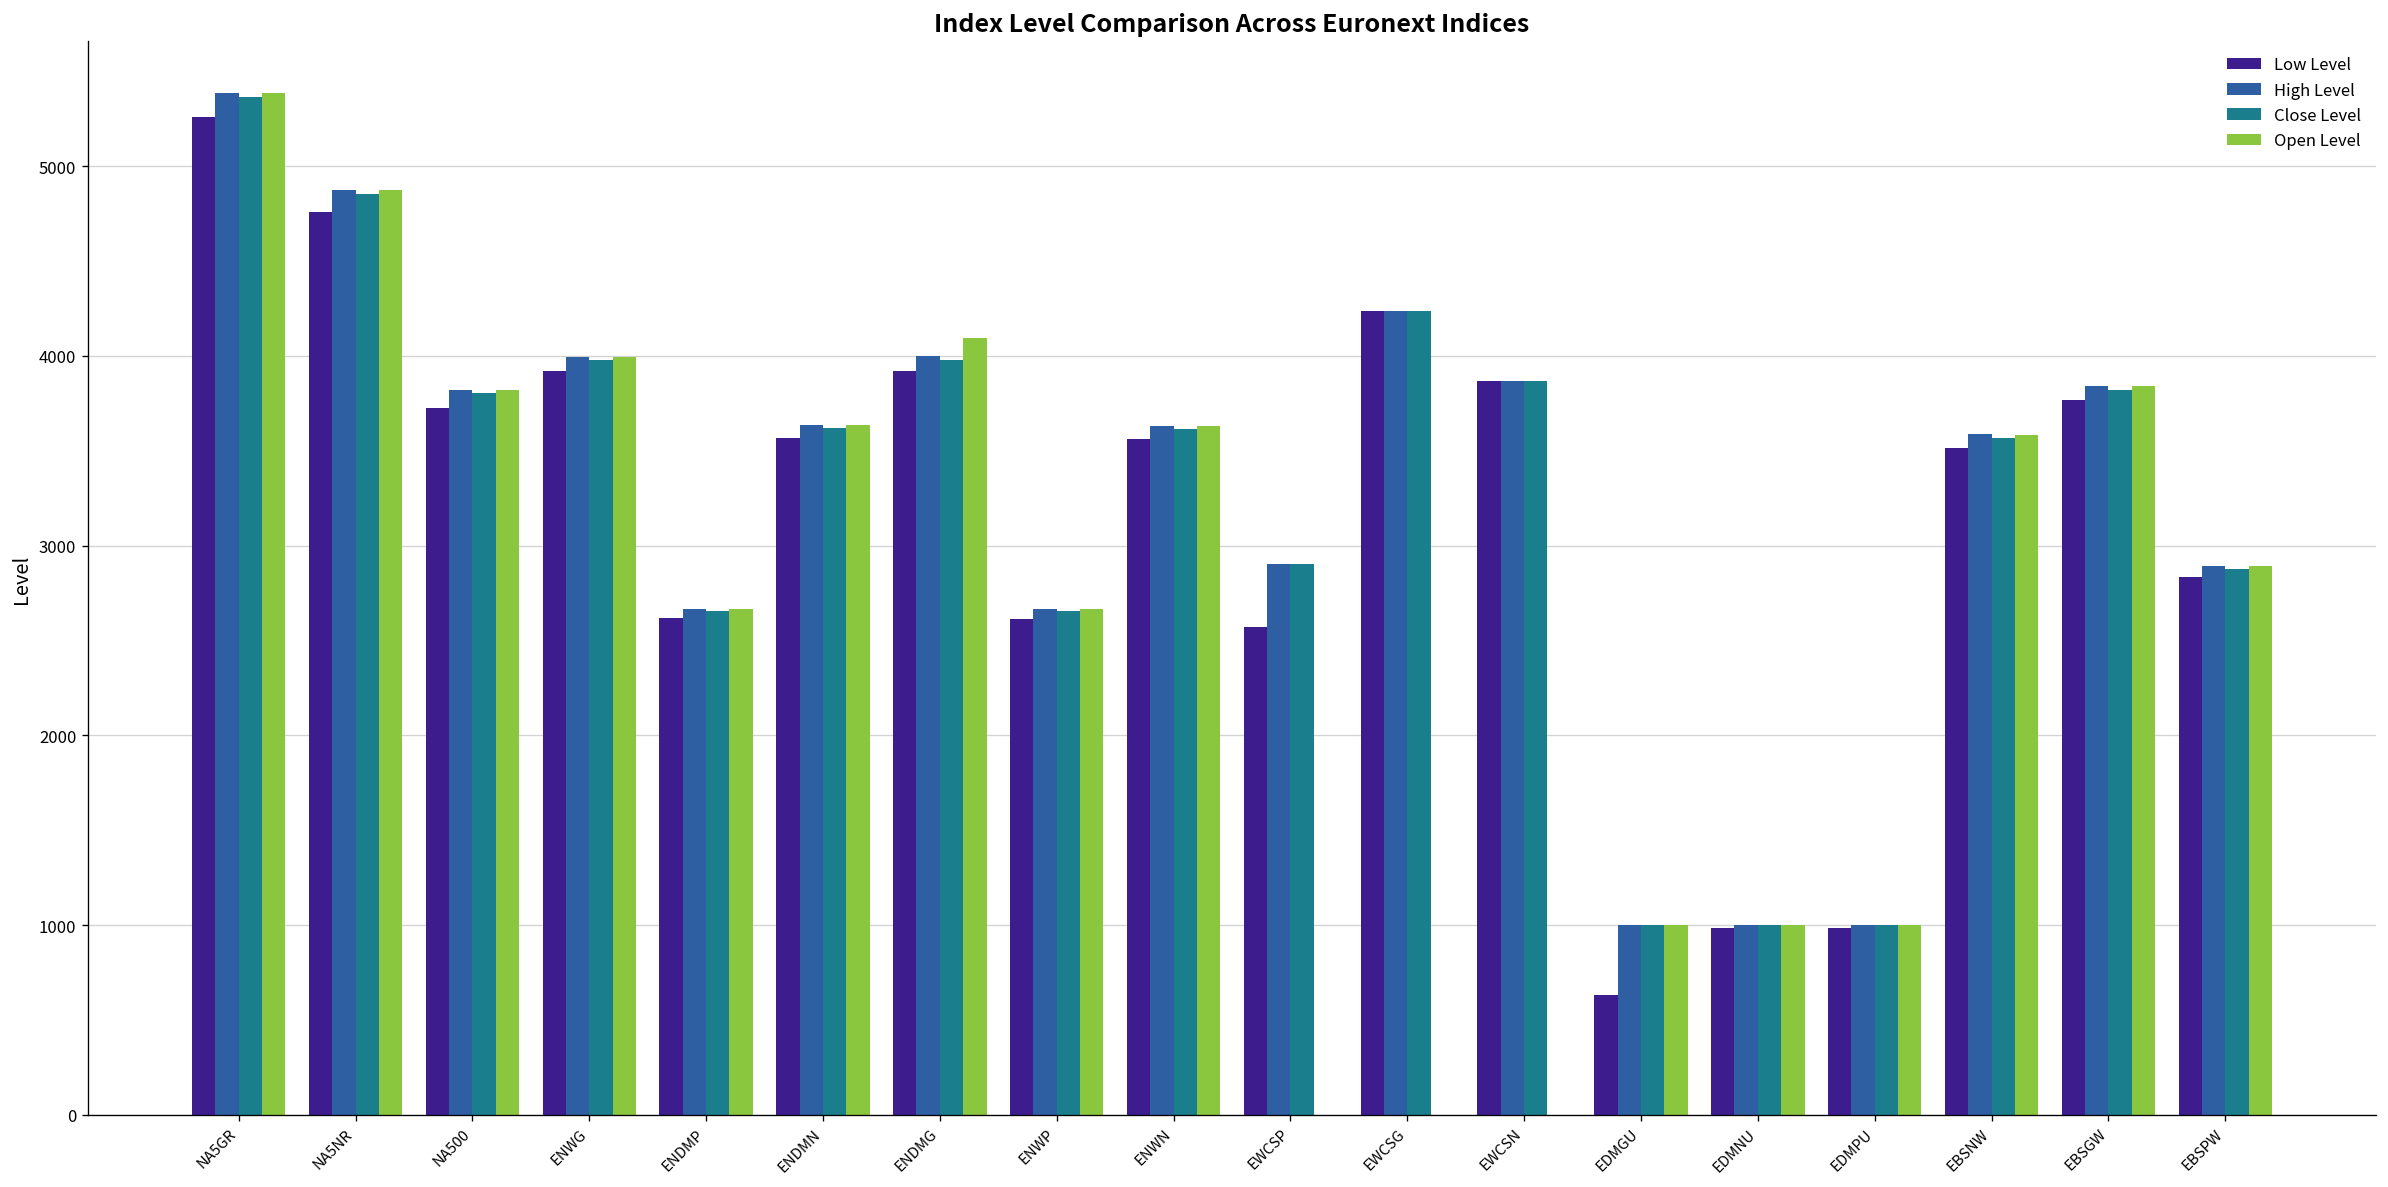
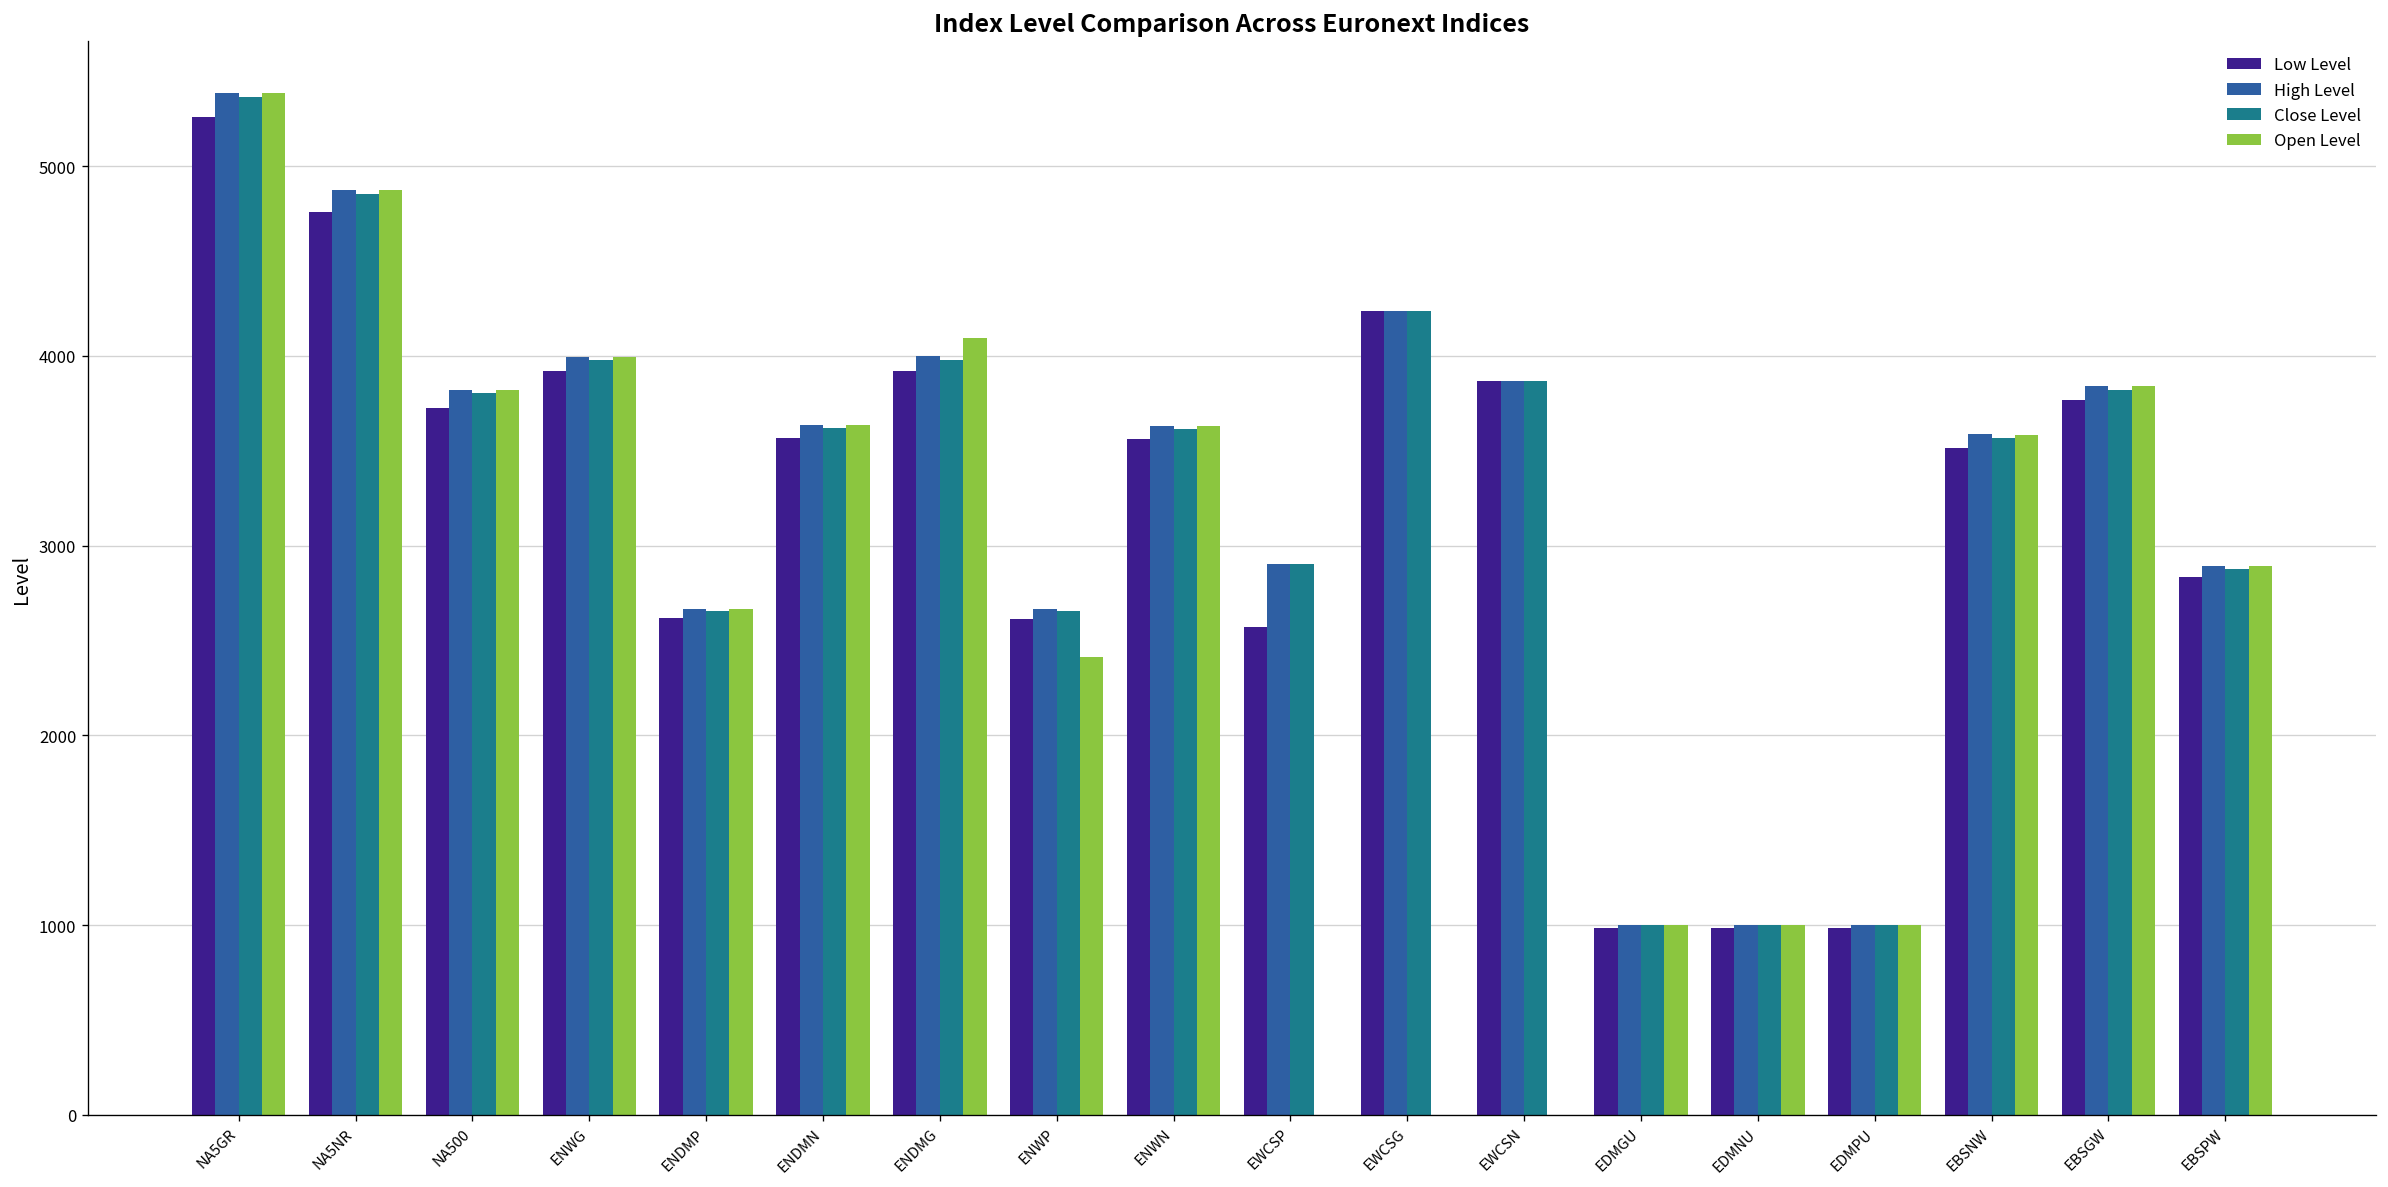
Open Level, ENWP: 2670 -> 2410
Low Level, EDMGU: 630 -> 990
